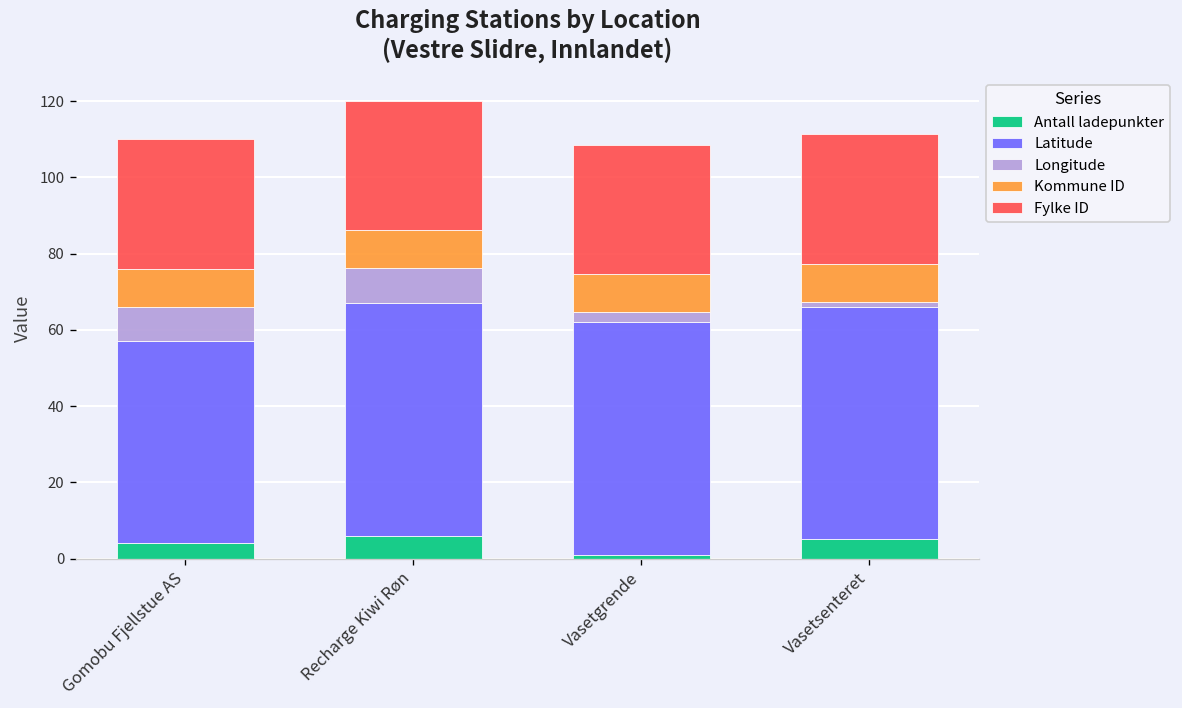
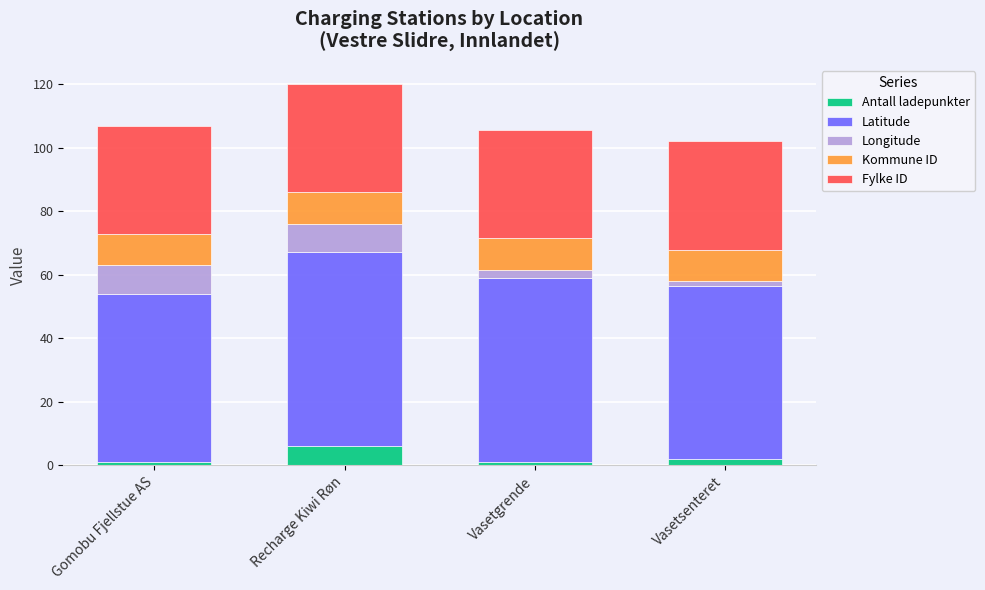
Antall ladepunkter, Gomobu Fjellstue AS: 4 -> 1
Latitude, Vasetgrende: 61 -> 58
Antall ladepunkter, Vasetsenteret: 5 -> 2
Latitude, Vasetsenteret: 61 -> 55
